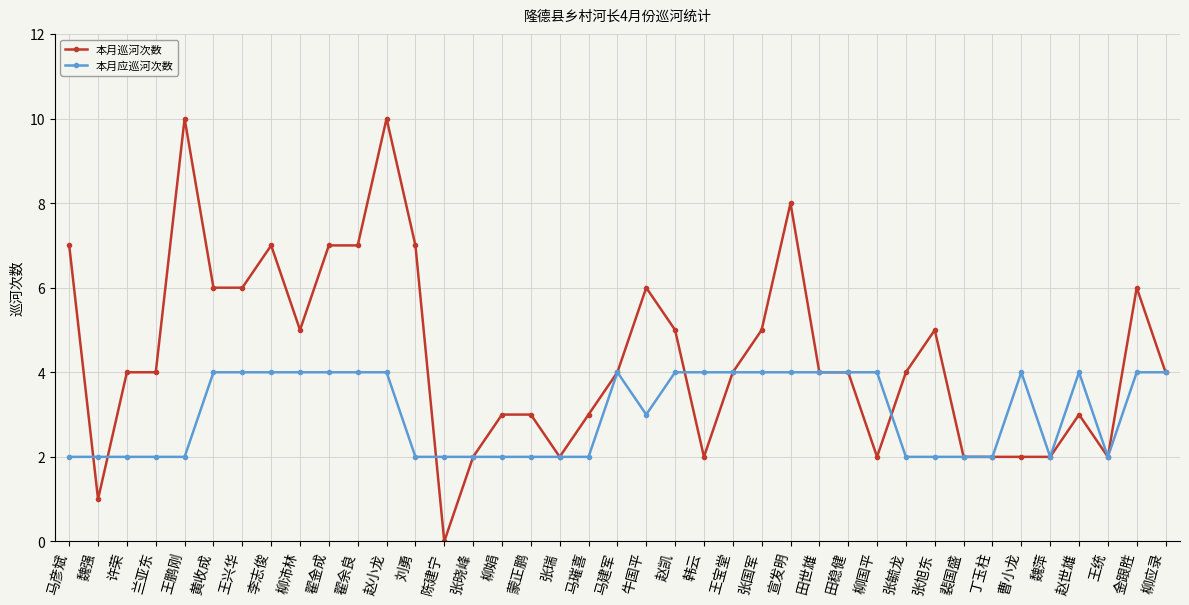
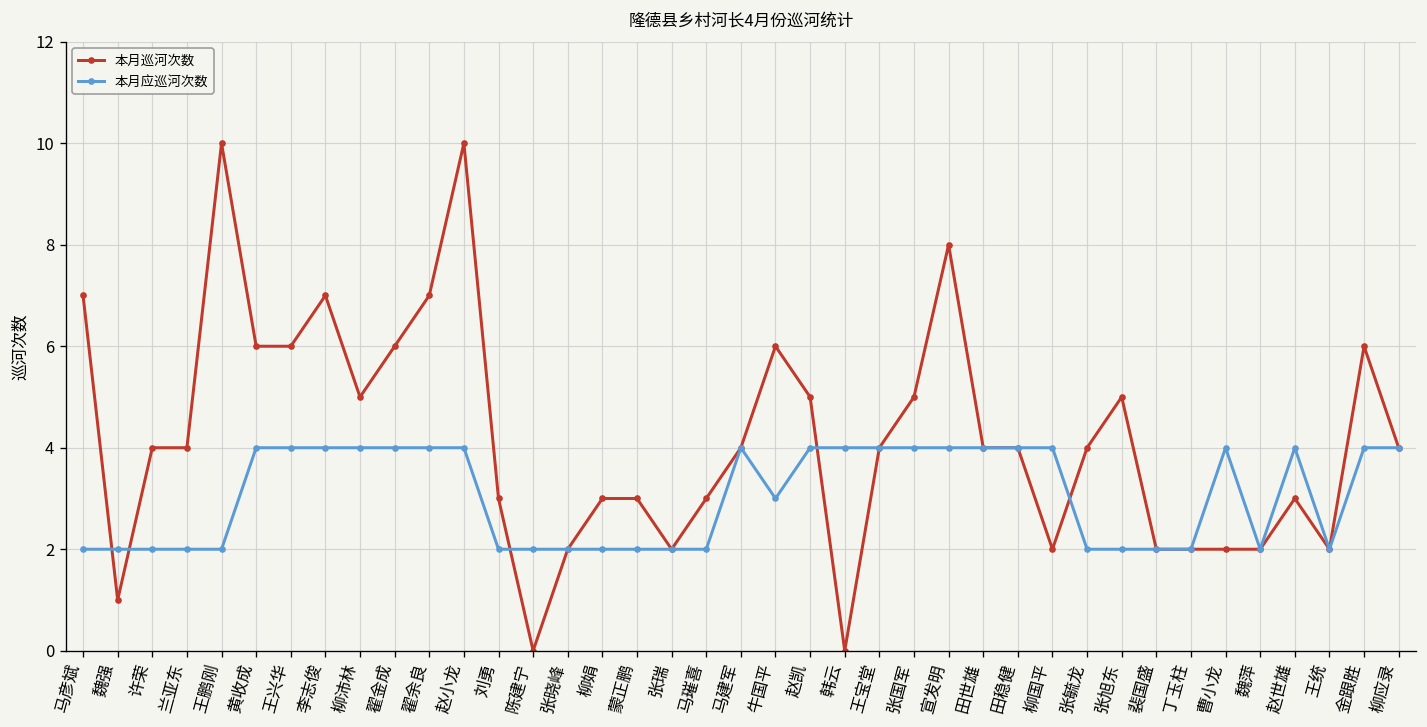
本月巡河次数, 翟金成: 7 -> 6
本月巡河次数, 刘勇: 7 -> 3
本月巡河次数, 韩云: 2 -> 0
